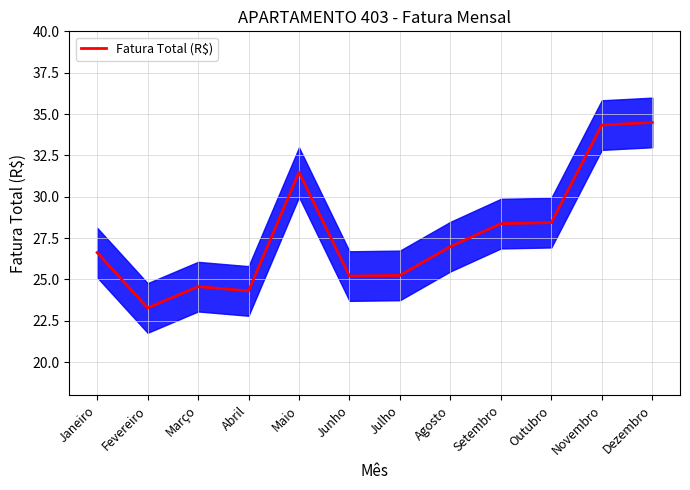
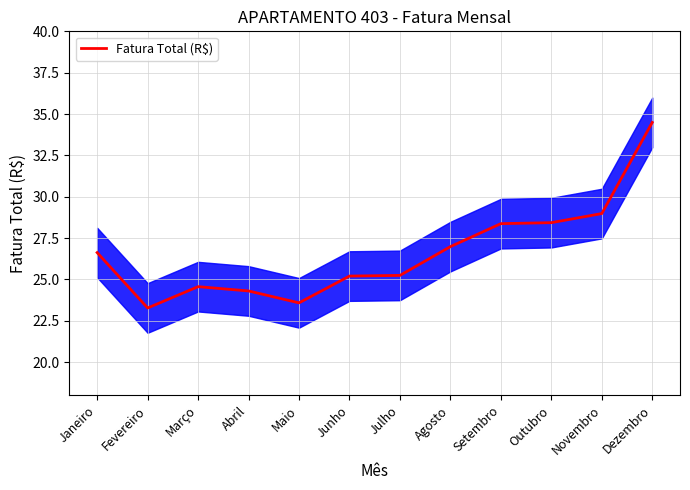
Fatura Total (R$), Maio: 31.5 -> 23.6
Fatura Total (R$), Novembro: 34.3 -> 29.0
